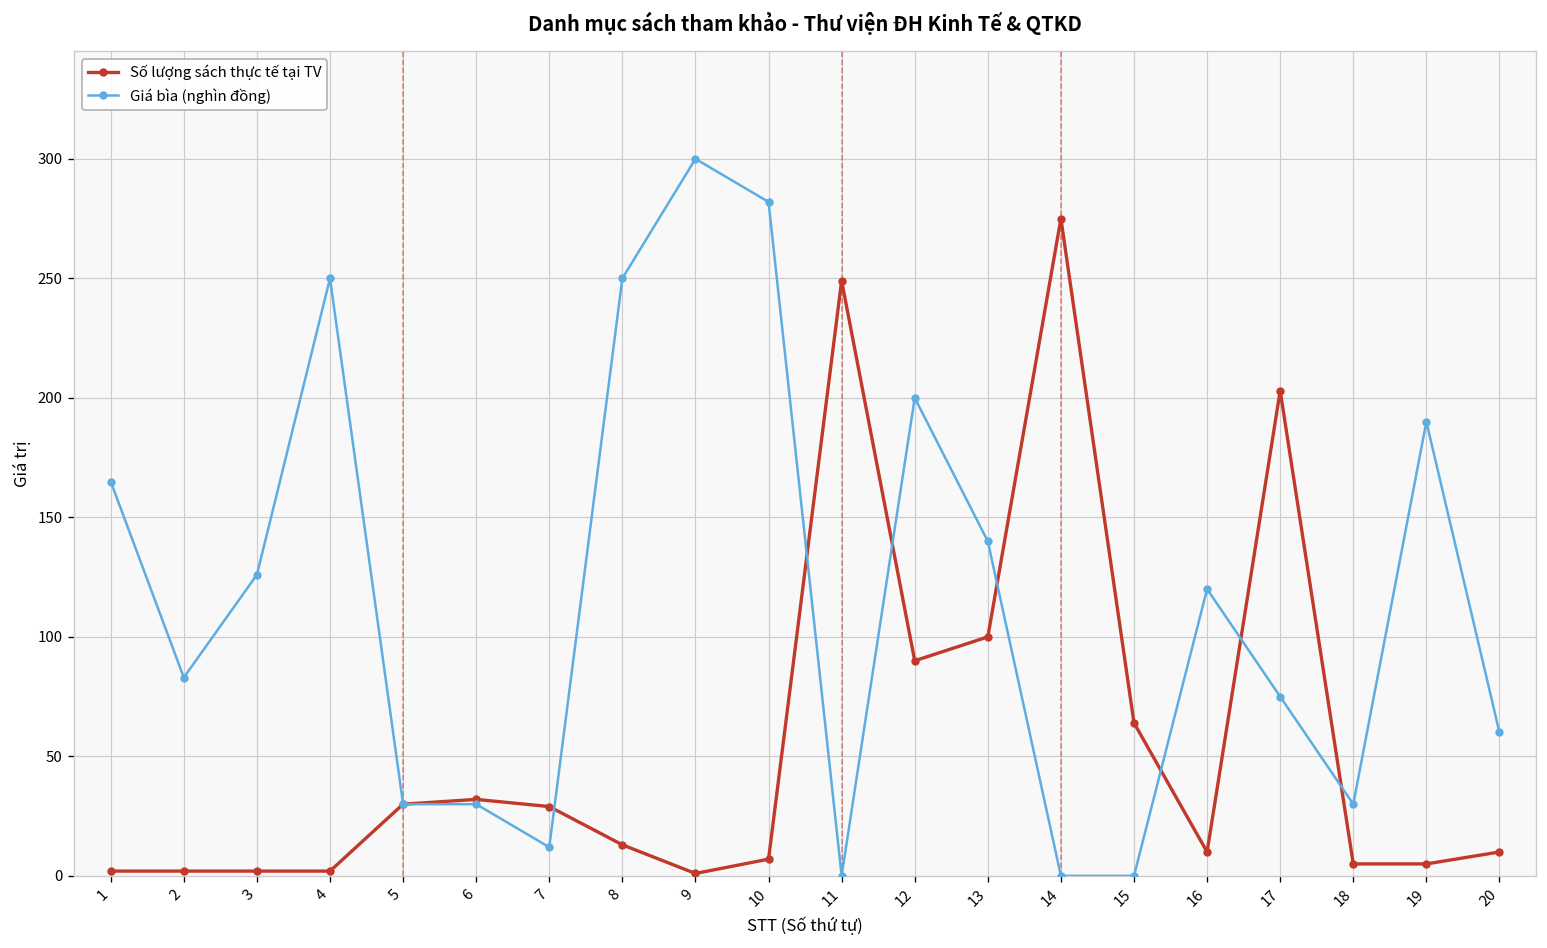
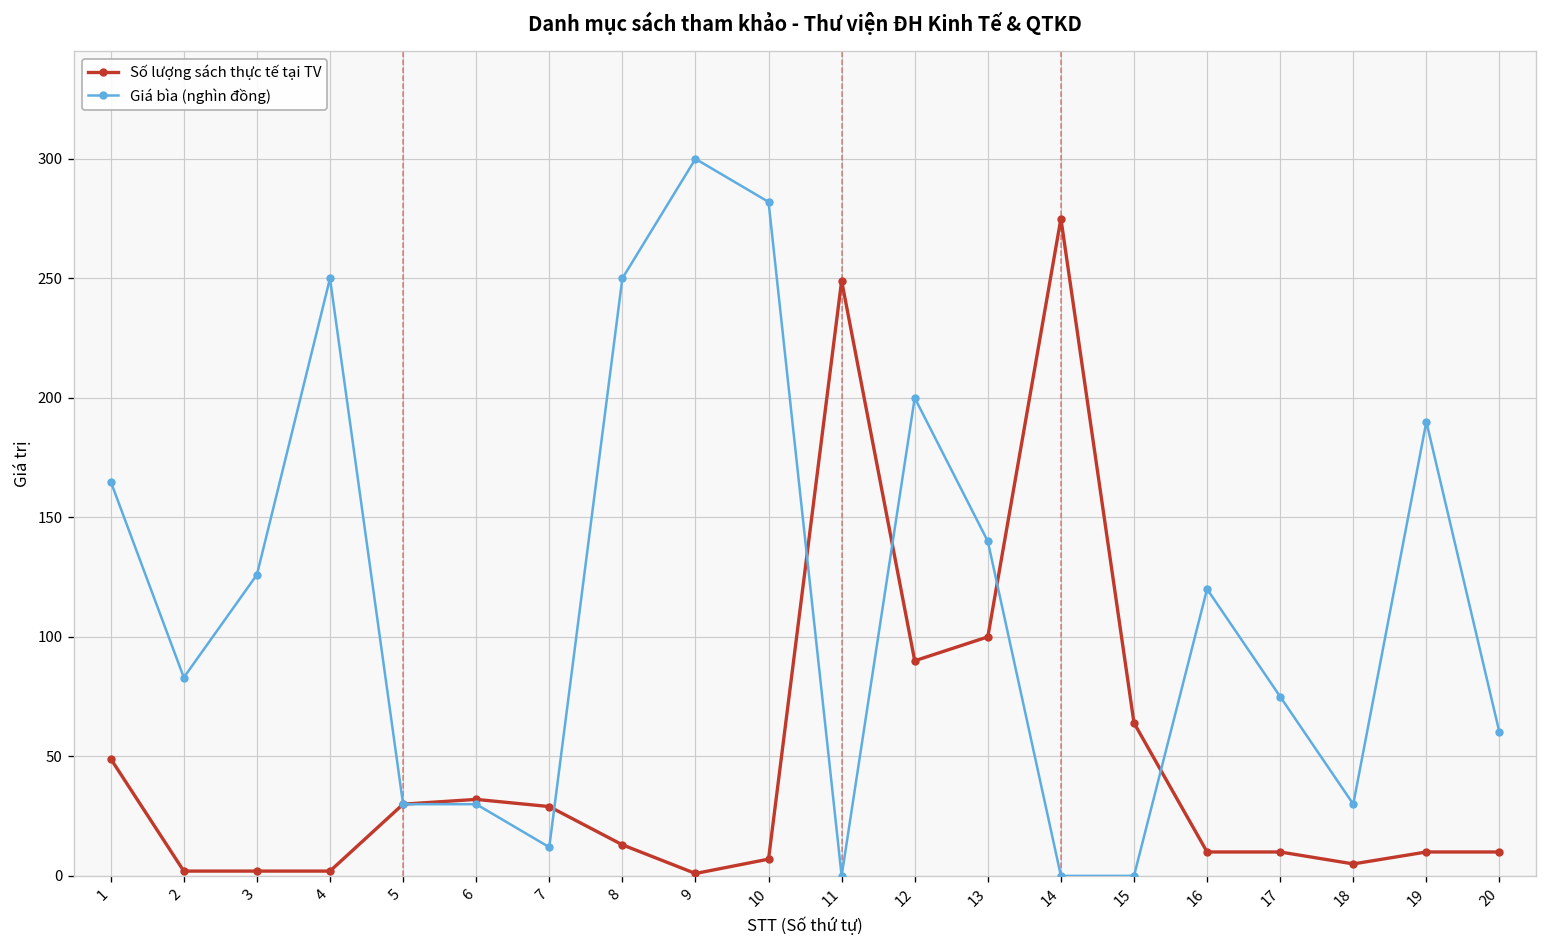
Số lượng sách thực tế tại TV, 1: 2 -> 49
Số lượng sách thực tế tại TV, 17: 203 -> 10
Số lượng sách thực tế tại TV, 19: 5 -> 10
